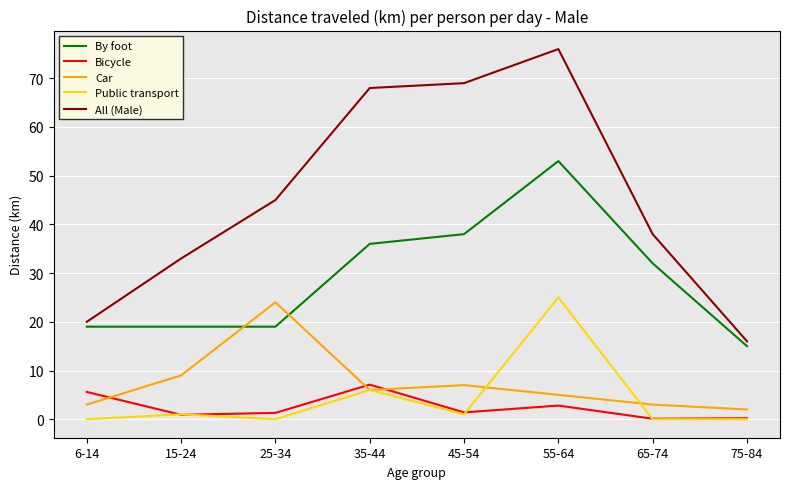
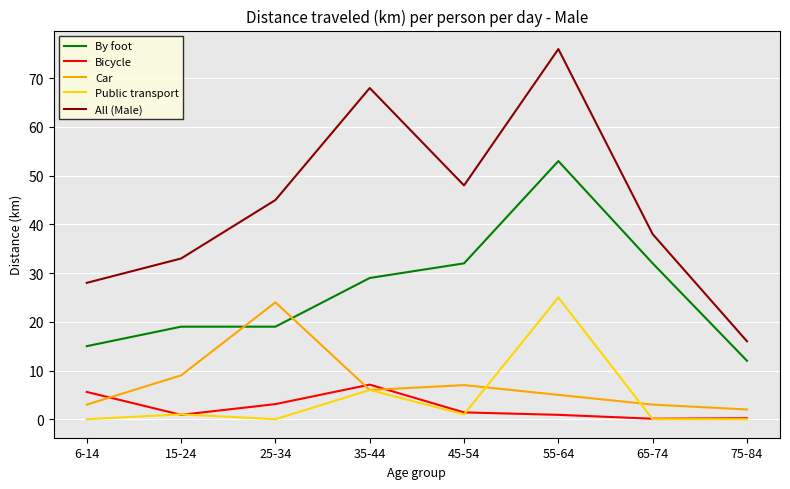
By foot, 6-14: 19 -> 15
All (Male), 6-14: 20 -> 28
Bicycle, 25-34: 1 -> 3
By foot, 35-44: 36 -> 29
By foot, 45-54: 38 -> 32
All (Male), 45-54: 69 -> 48
Bicycle, 55-64: 3 -> 1
By foot, 75-84: 15 -> 12
